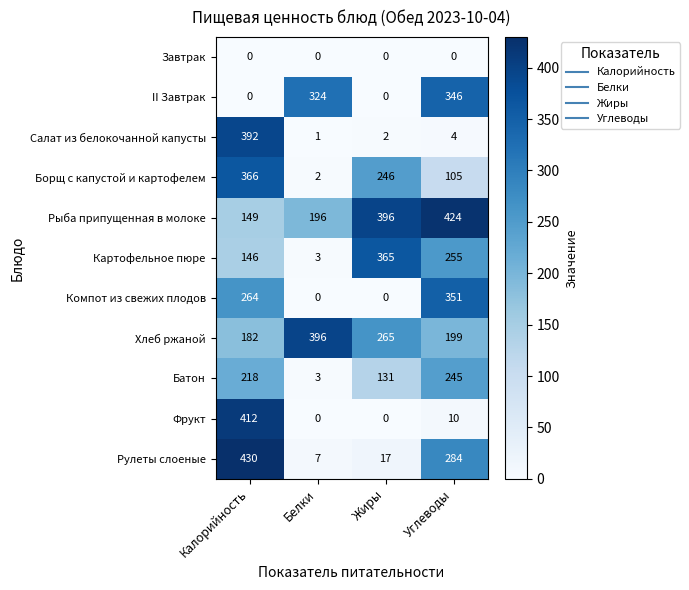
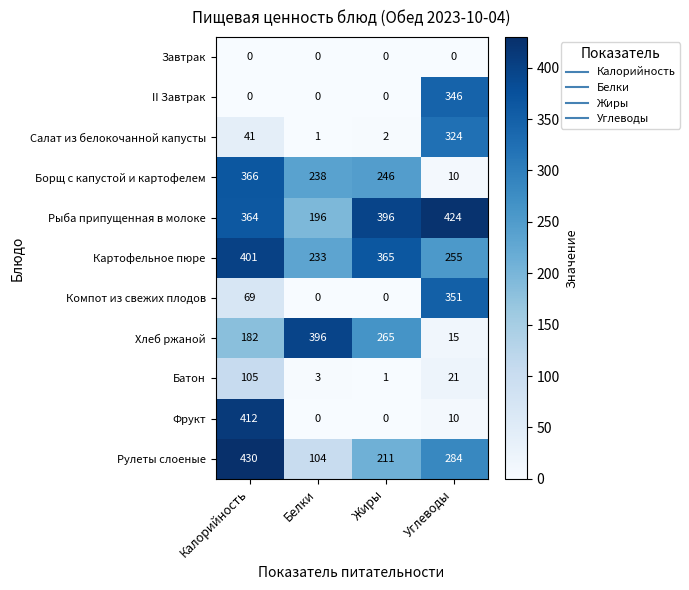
II Завтрак, Белки: 324 -> 0
Салат из белокочанной капусты, Калорийность: 392 -> 41
Салат из белокочанной капусты, Углеводы: 4 -> 324
Борщ с капустой и картофелем, Белки: 2 -> 238
Борщ с капустой и картофелем, Углеводы: 105 -> 10
Рыба припущенная в молоке, Калорийность: 149 -> 364
Картофельное пюре, Калорийность: 146 -> 401
Картофельное пюре, Белки: 3 -> 233
Компот из свежих плодов, Калорийность: 264 -> 69
Хлеб ржаной, Углеводы: 199 -> 15
Батон, Калорийность: 218 -> 105
Батон, Жиры: 131 -> 1
Батон, Углеводы: 245 -> 21
Рулеты слоеные, Белки: 7 -> 104
Рулеты слоеные, Жиры: 17 -> 211
